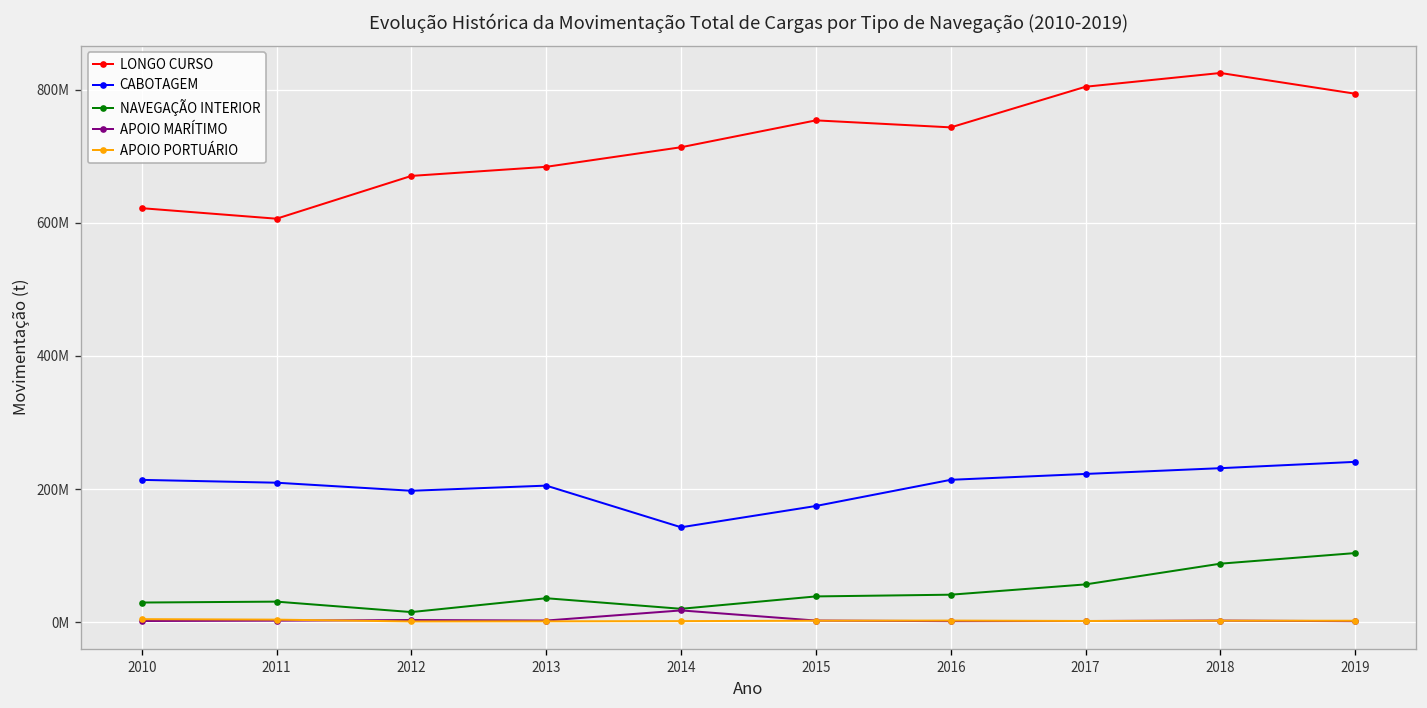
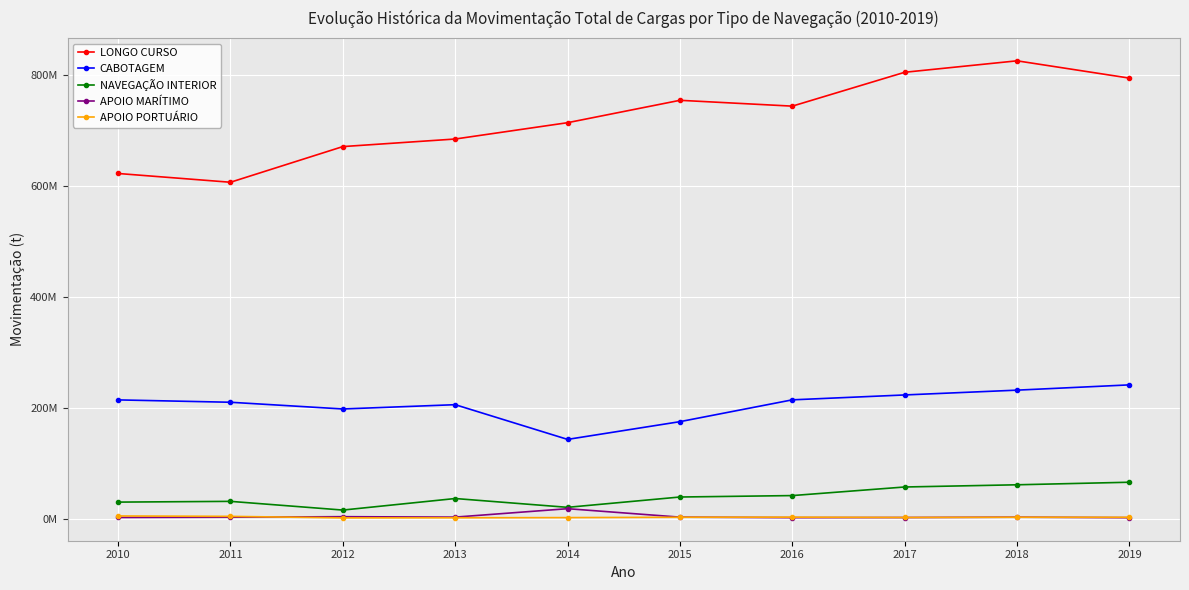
NAVEGAÇÃO INTERIOR, 2018: 90000000 -> 60000000
NAVEGAÇÃO INTERIOR, 2019: 100000000 -> 70000000
